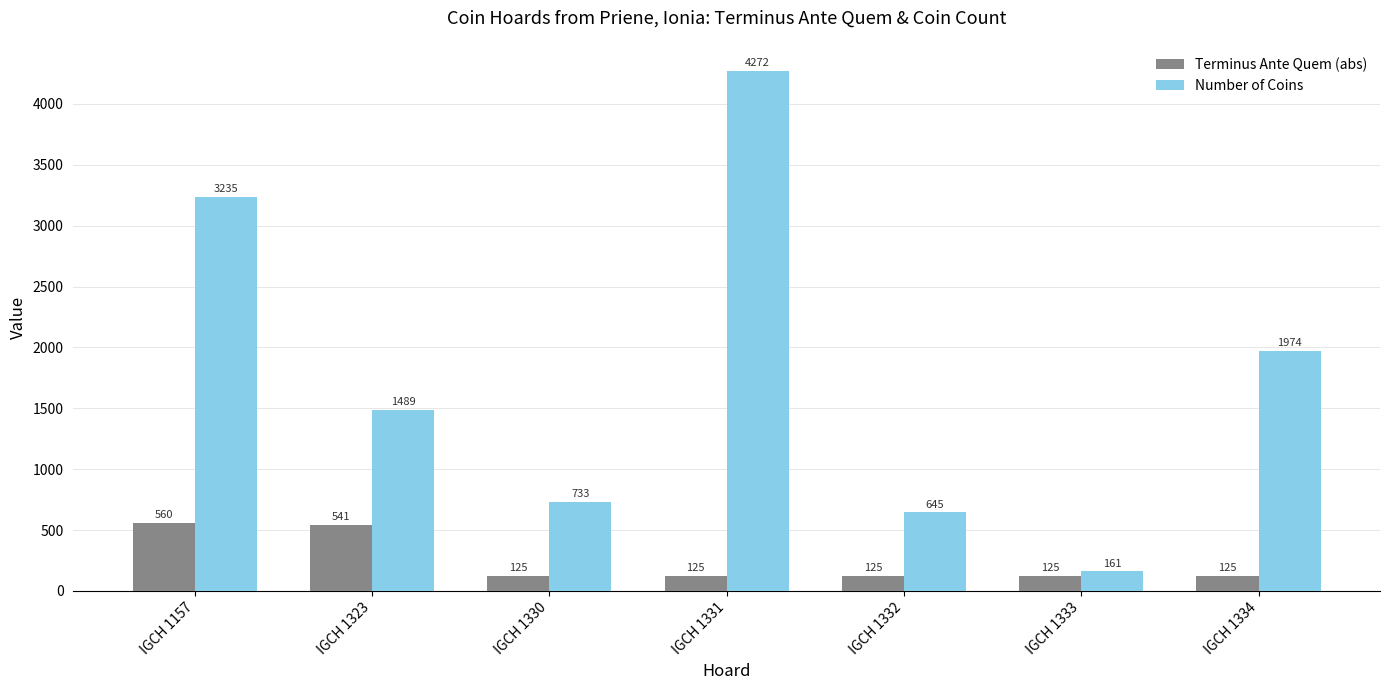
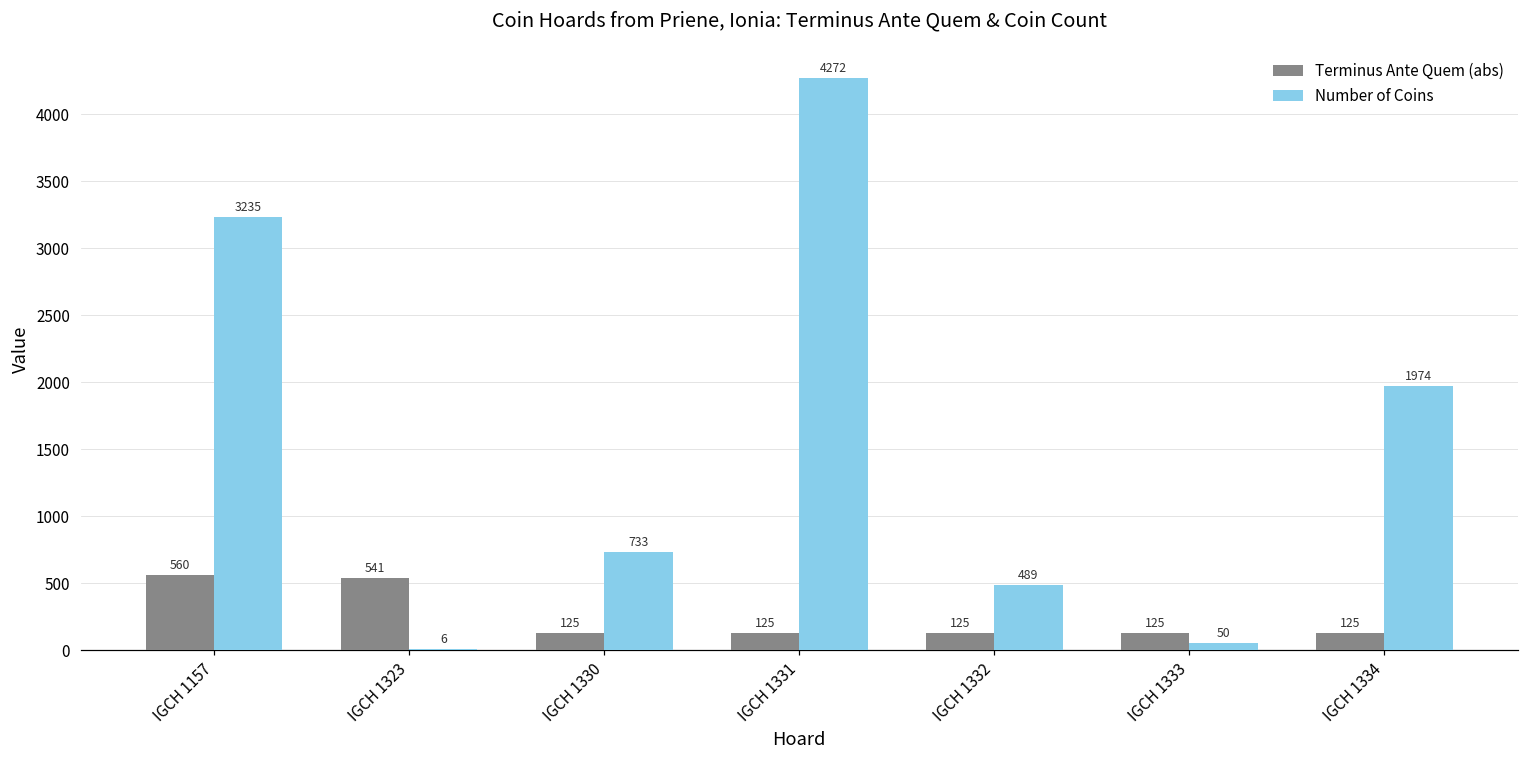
Number of Coins, IGCH 1323: 1489 -> 6
Number of Coins, IGCH 1332: 645 -> 489
Number of Coins, IGCH 1333: 161 -> 50
